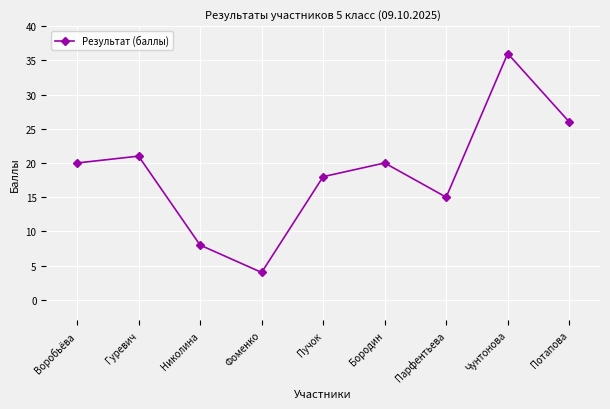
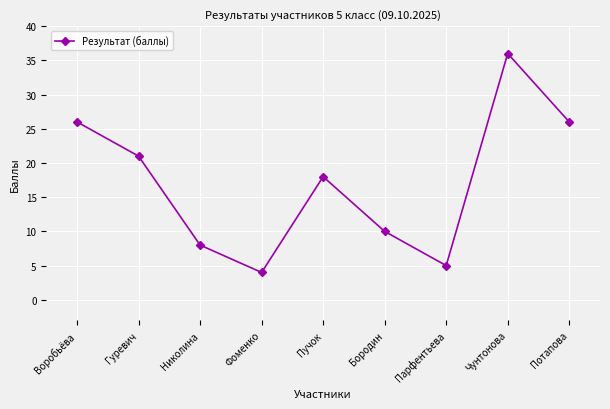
Воробьёва: 20 -> 26
Бородин: 20 -> 10
Парфентьева: 15 -> 5
